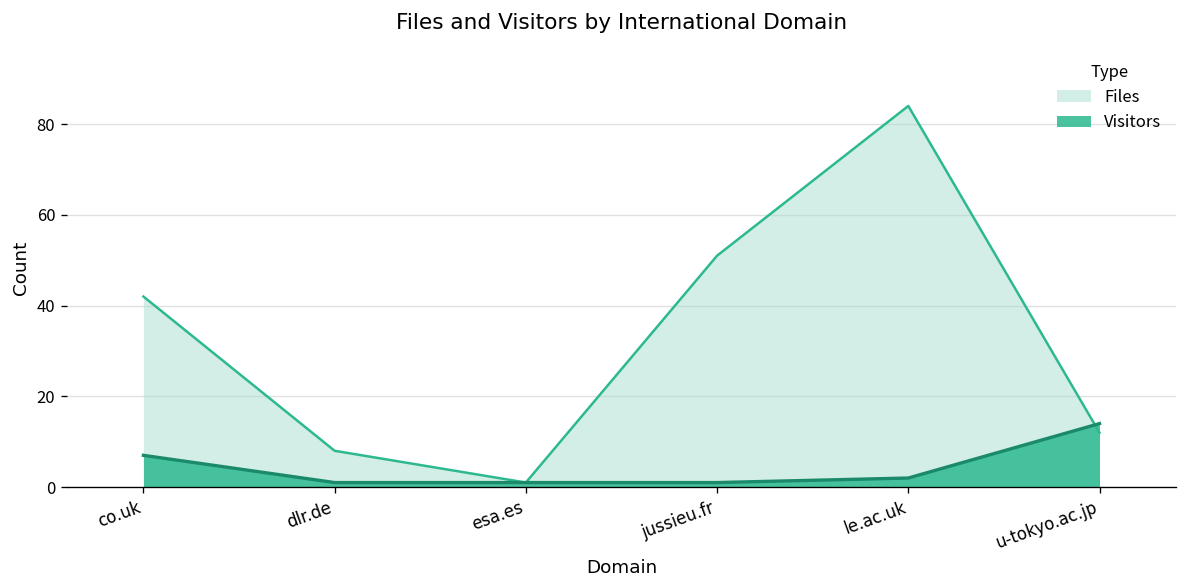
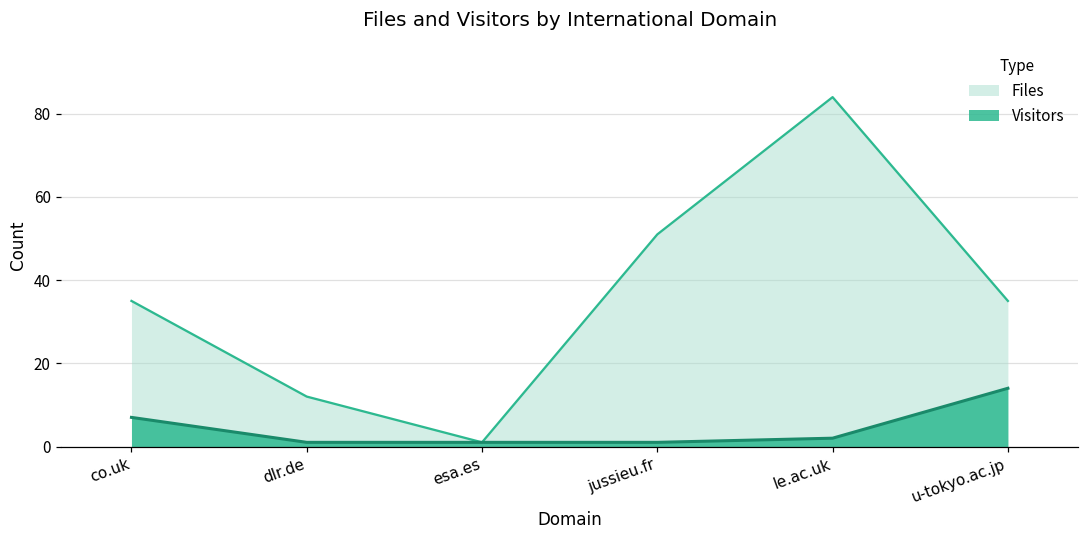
Files, co.uk: 42 -> 35
Files, dlr.de: 8 -> 12
Files, u-tokyo.ac.jp: 12 -> 35
